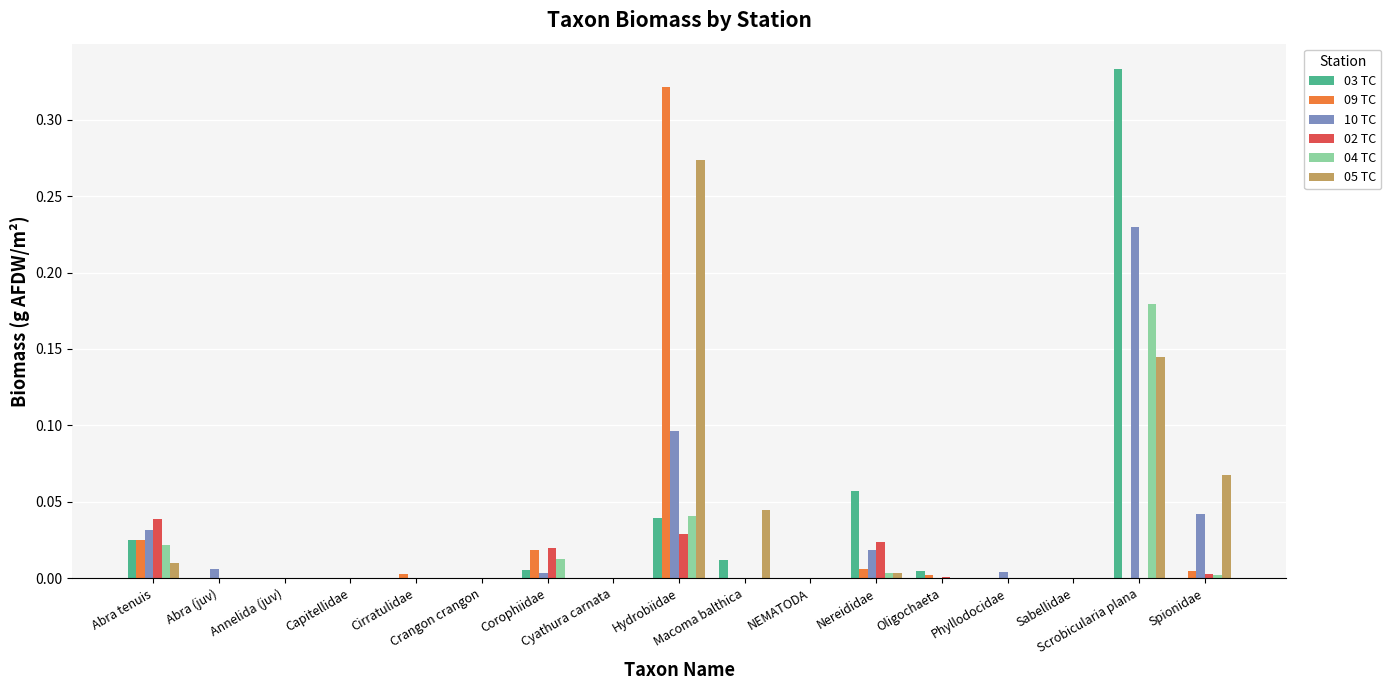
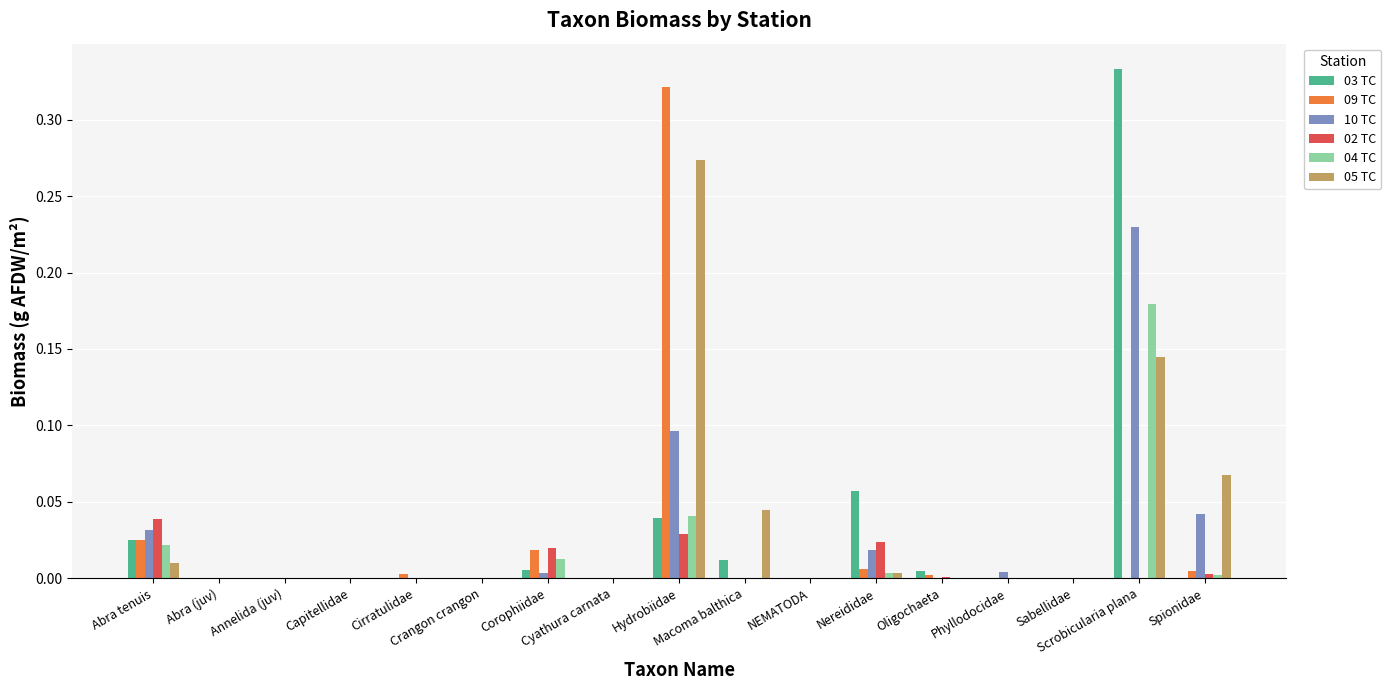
10 TC, Abra (juv): 0.006 -> 0.000
